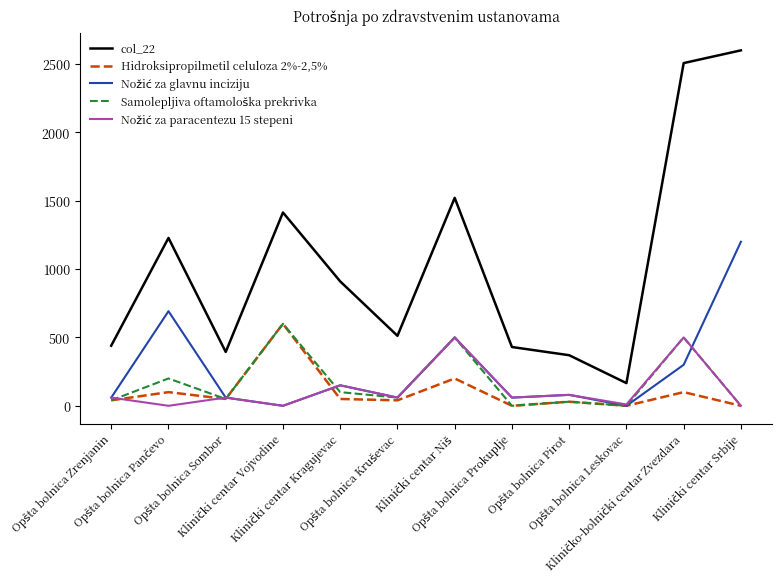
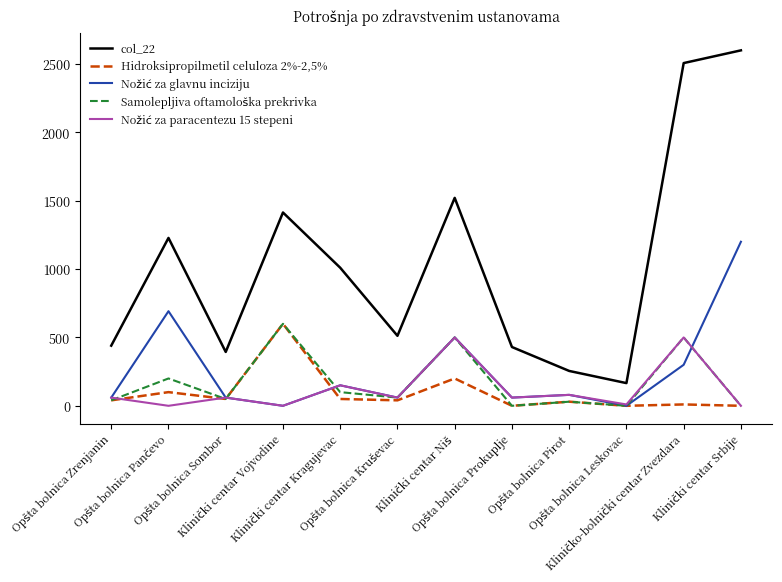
col_22, Klinički centar Kragujevac: 910 -> 1010
col_22, Opšta bolnica Pirot: 370 -> 260
Hidroksipropilmetil celuloza 2%-2,5%, Kliničko-bolnički centar Zvezdara: 100 -> 10
